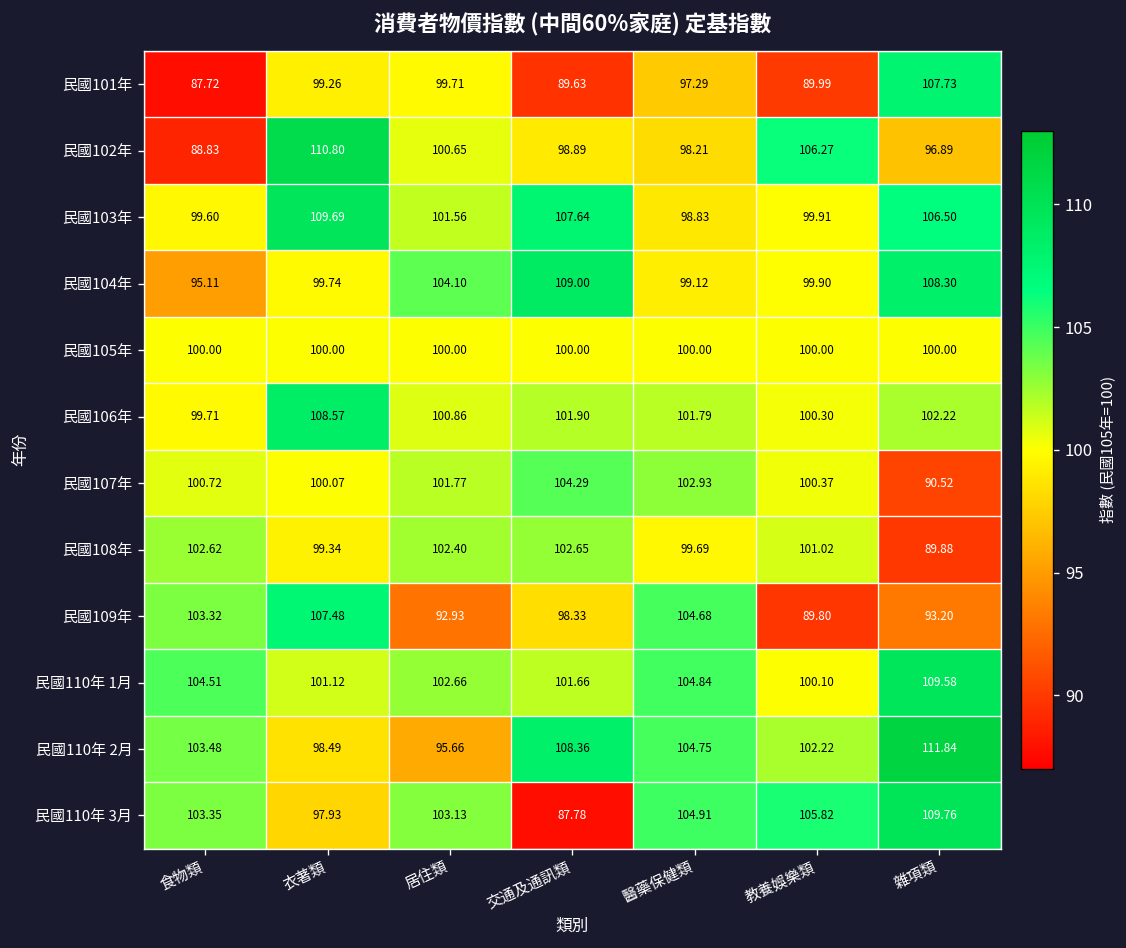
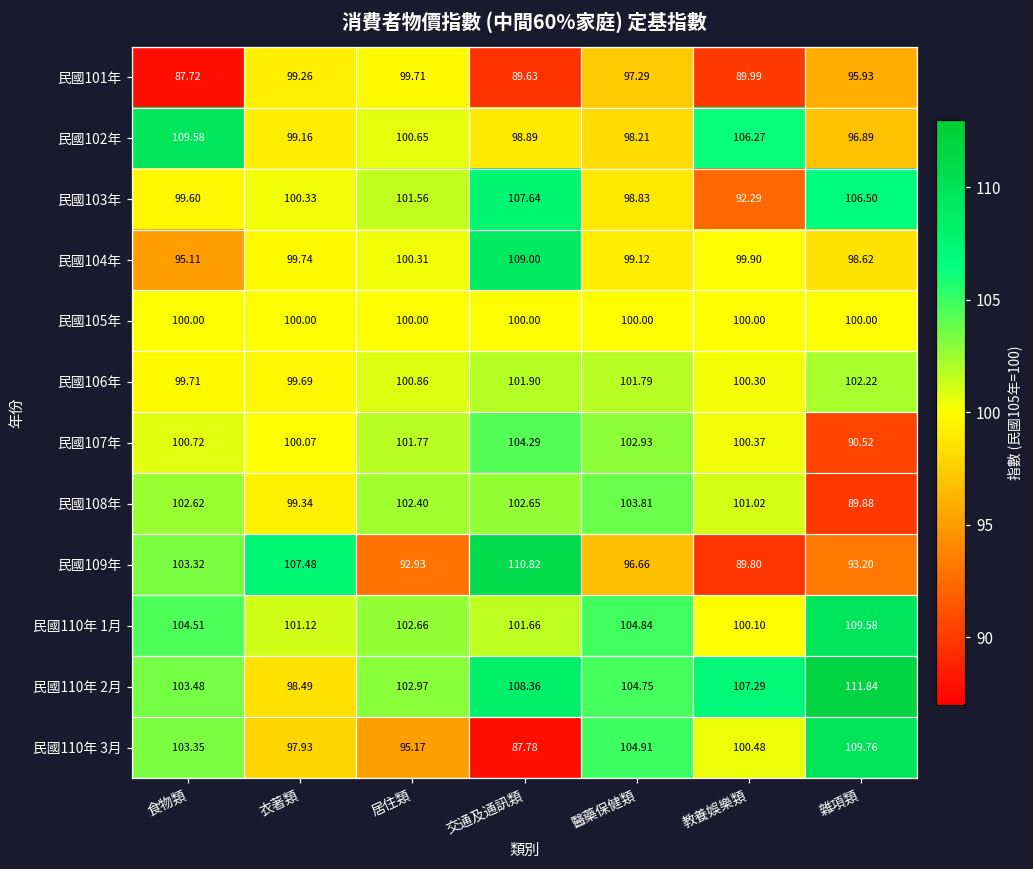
民國101年, 雜項類: 107.73 -> 95.93
民國102年, 食物類: 88.83 -> 109.58
民國102年, 衣著類: 110.80 -> 99.16
民國103年, 衣著類: 109.69 -> 100.33
民國103年, 教養娛樂類: 99.91 -> 92.29
民國104年, 居住類: 104.10 -> 100.31
民國104年, 雜項類: 108.30 -> 98.62
民國106年, 衣著類: 108.57 -> 99.69
民國108年, 醫藥保健類: 99.69 -> 103.81
民國109年, 交通及通訊類: 98.33 -> 110.82
民國109年, 醫藥保健類: 104.68 -> 96.66
民國110年 2月, 居住類: 95.66 -> 102.97
民國110年 2月, 教養娛樂類: 102.22 -> 107.29
民國110年 3月, 居住類: 103.13 -> 95.17
民國110年 3月, 教養娛樂類: 105.82 -> 100.48
